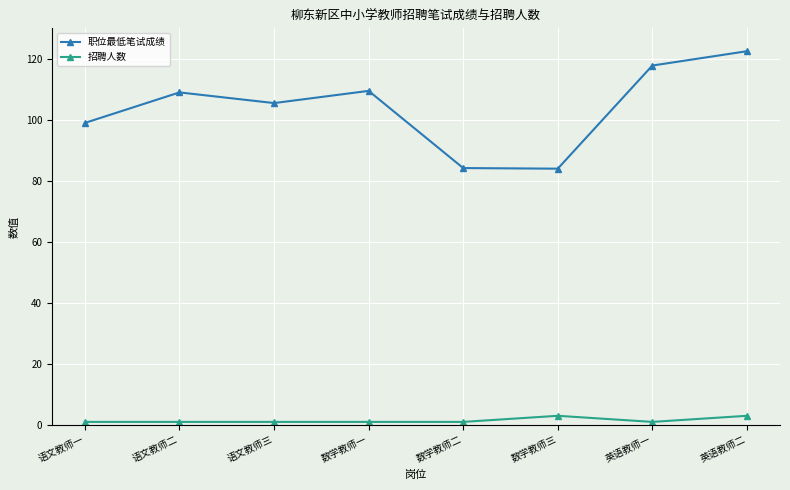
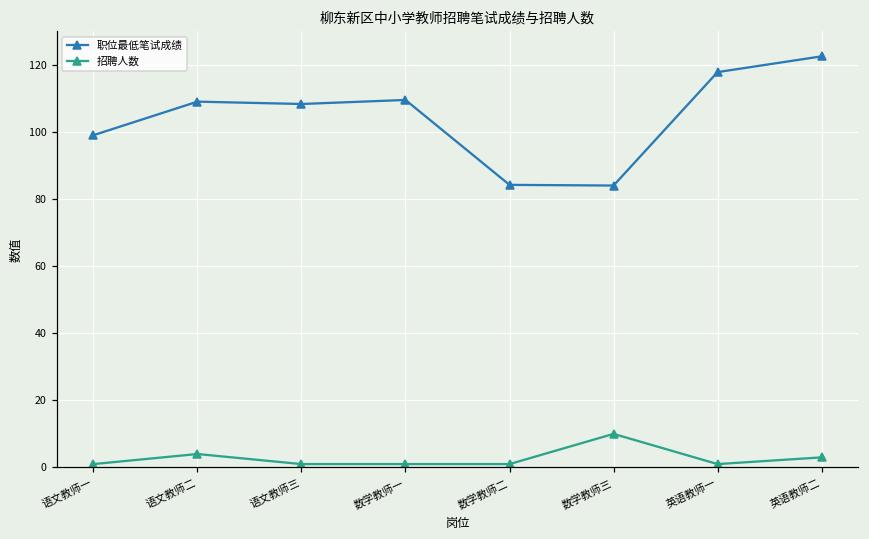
招聘人数, 语文教师二: 1 -> 4
职位最低笔试成绩, 语文教师三: 106 -> 108
招聘人数, 数学教师三: 3 -> 10
